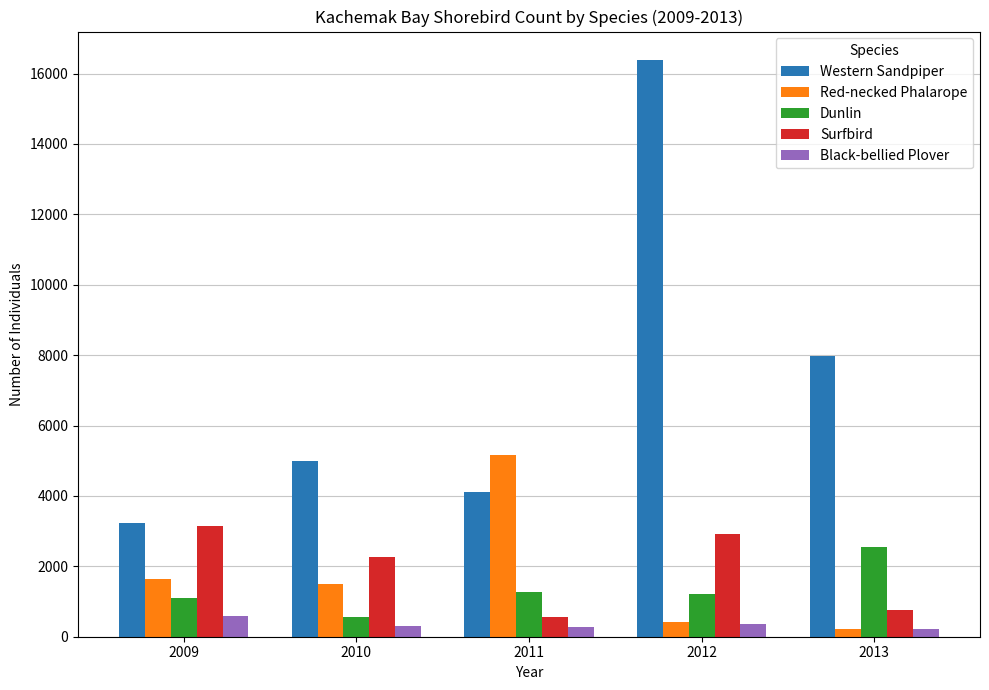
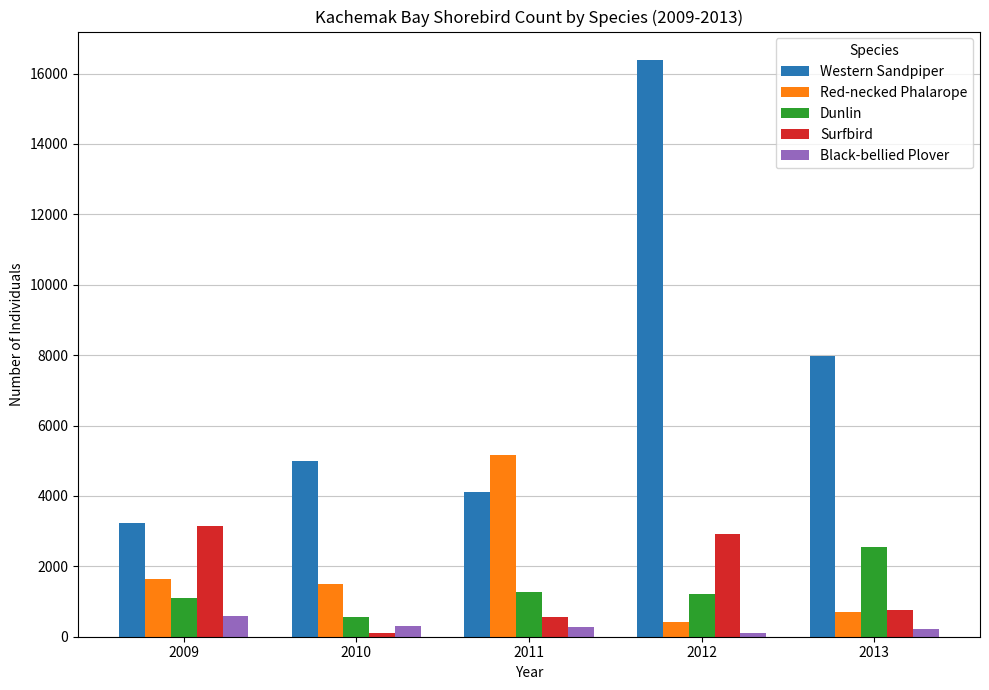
Surfbird, 2010: 2300 -> 100
Black-bellied Plover, 2012: 400 -> 100
Red-necked Phalarope, 2013: 200 -> 700
